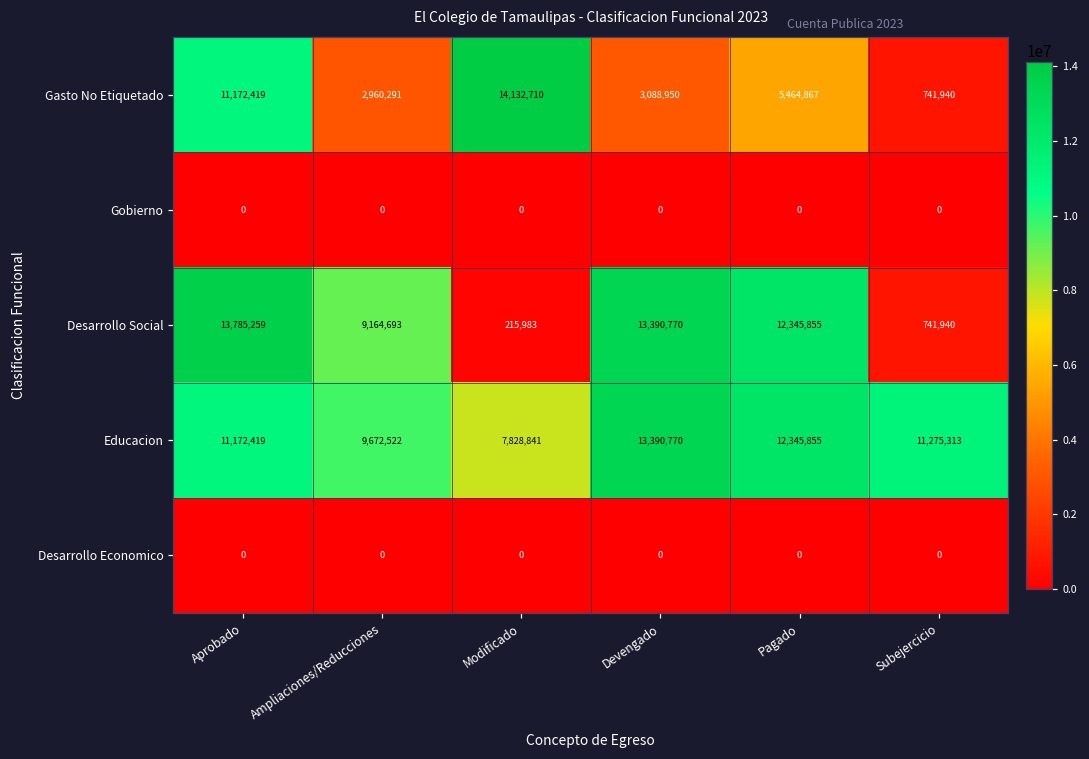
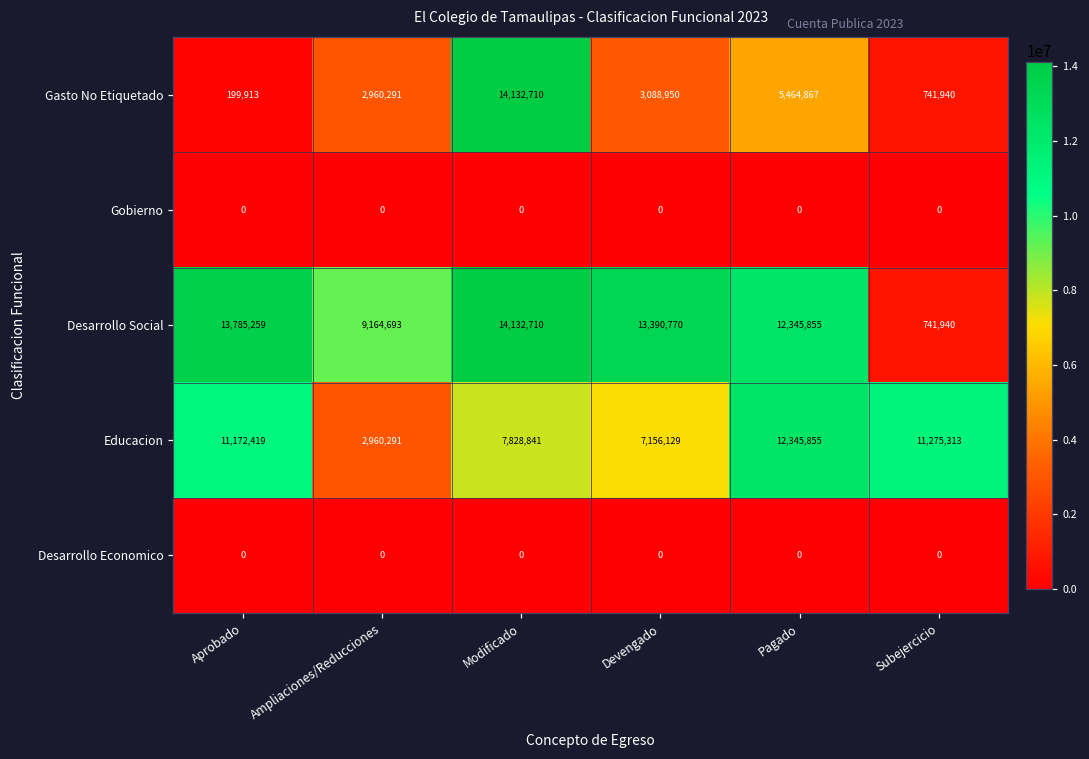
Gasto No Etiquetado, Aprobado: 11,172,419 -> 199,913
Desarrollo Social, Modificado: 215,983 -> 14,132,710
Educacion, Ampliaciones/Reducciones: 9,672,522 -> 2,960,291
Educacion, Devengado: 13,390,770 -> 7,156,129
